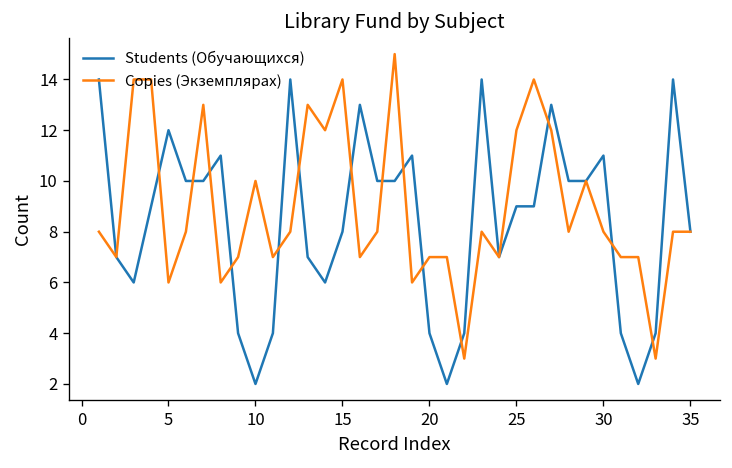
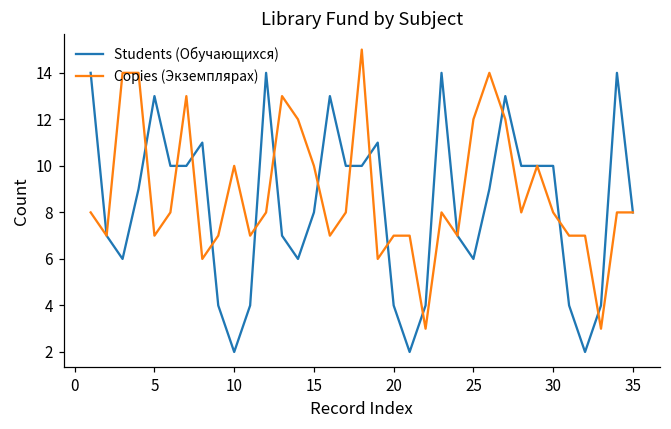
Students (Обучающихся), 5: 12 -> 13
Copies (Экземплярах), 5: 6 -> 7
Copies (Экземплярах), 15: 14 -> 10
Students (Обучающихся), 25: 9 -> 6
Students (Обучающихся), 30: 11 -> 10
